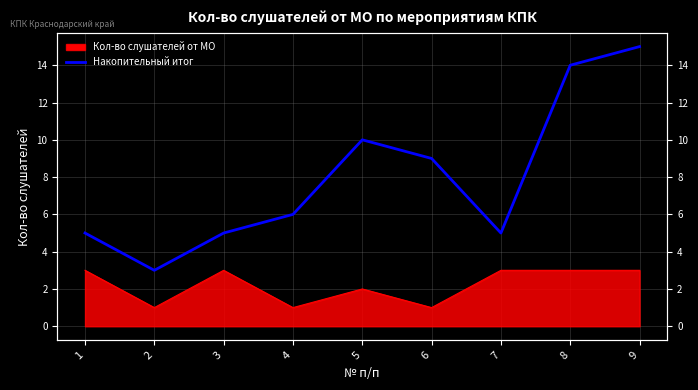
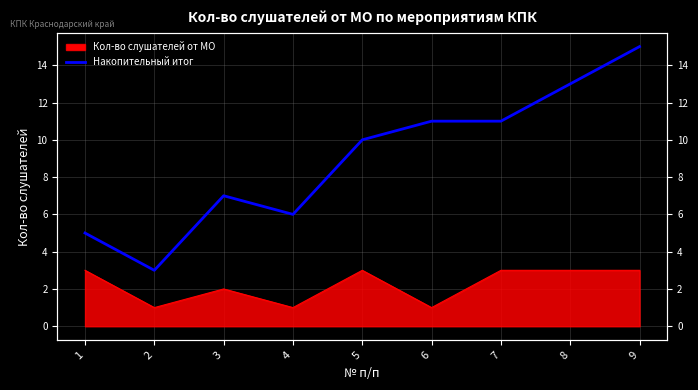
Кол-во слушателей от МО, 3: 3 -> 2
Накопительный итог, 3: 5 -> 7
Кол-во слушателей от МО, 5: 2 -> 3
Накопительный итог, 6: 9 -> 11
Накопительный итог, 7: 5 -> 11
Накопительный итог, 8: 14 -> 13
